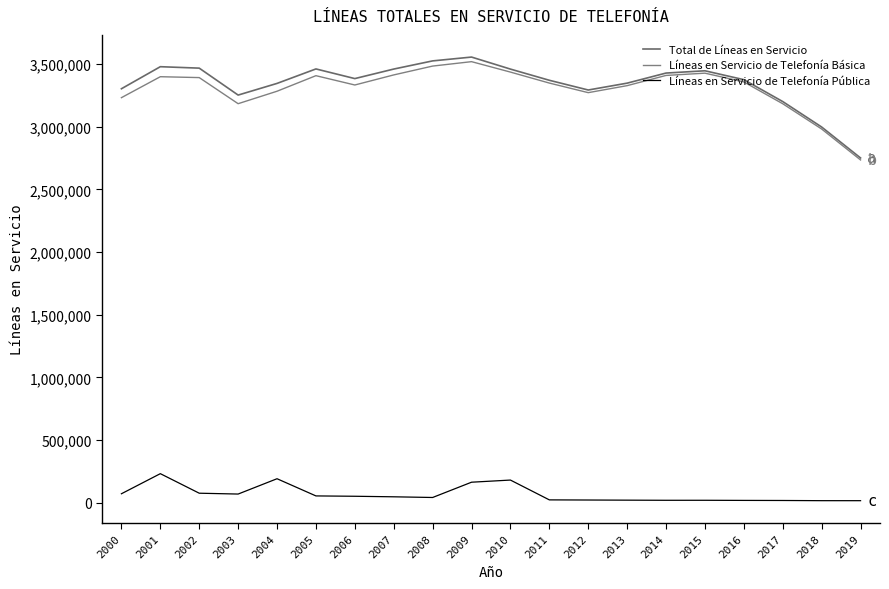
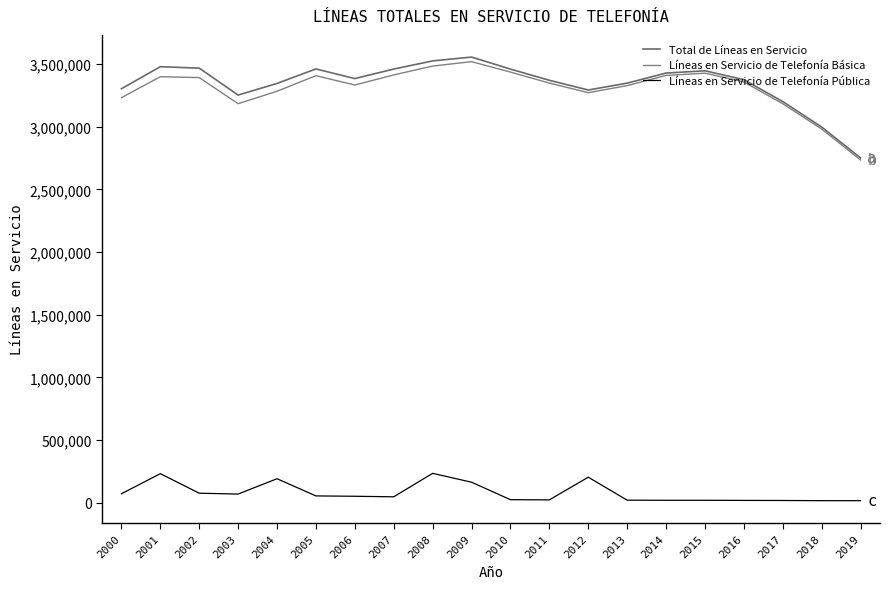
Líneas en Servicio de Telefonía Pública, 2008: 40,000 -> 230,000
Líneas en Servicio de Telefonía Pública, 2010: 180,000 -> 20,000
Líneas en Servicio de Telefonía Pública, 2012: 20,000 -> 200,000
